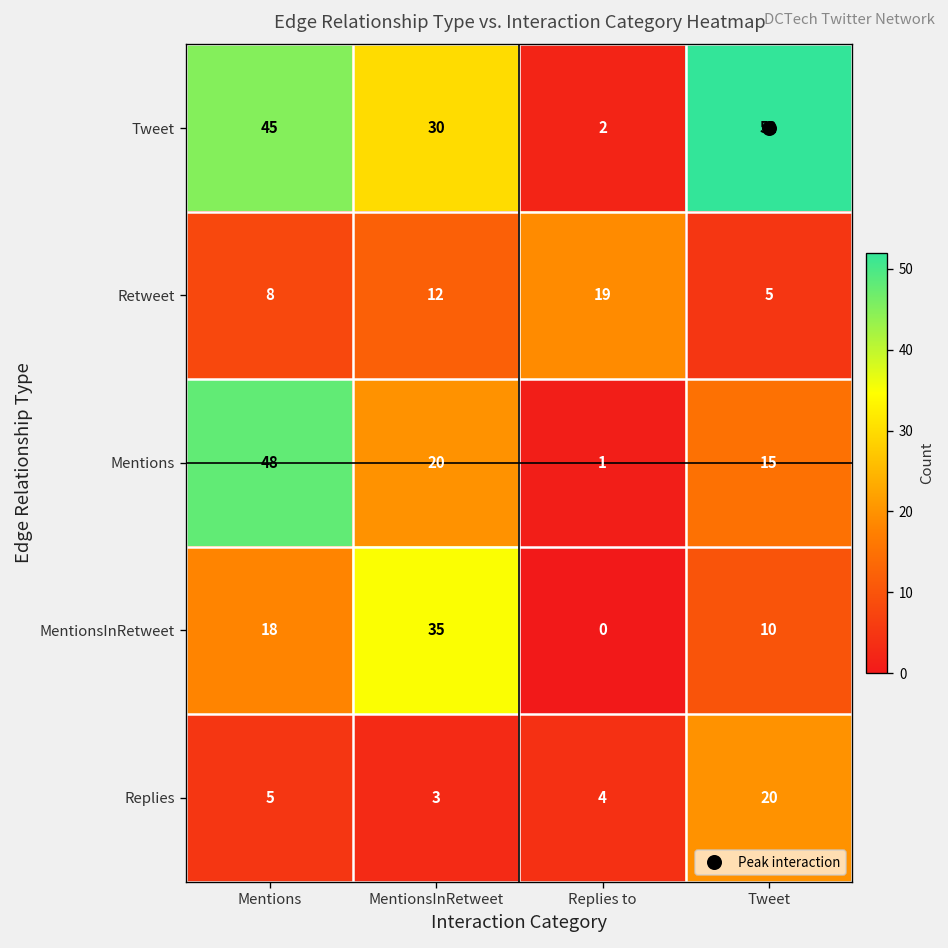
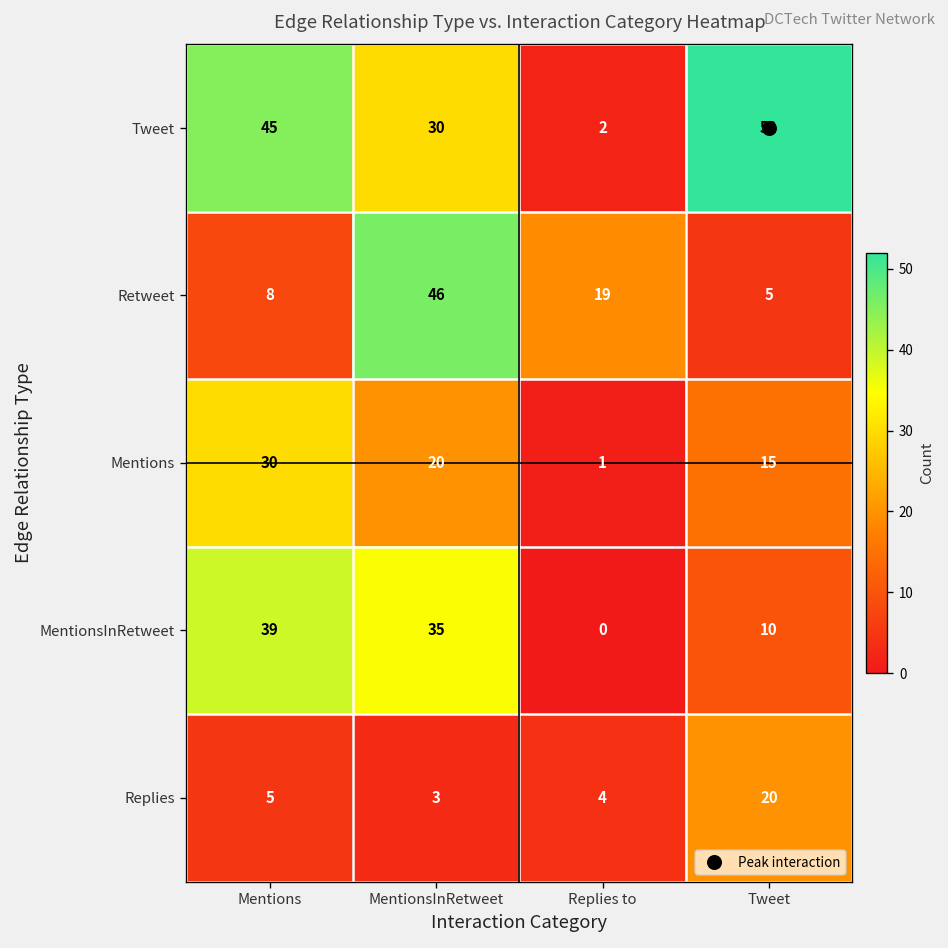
Retweet, MentionsInRetweet: 12 -> 46
Mentions, Mentions: 48 -> 30
MentionsInRetweet, Mentions: 18 -> 39
